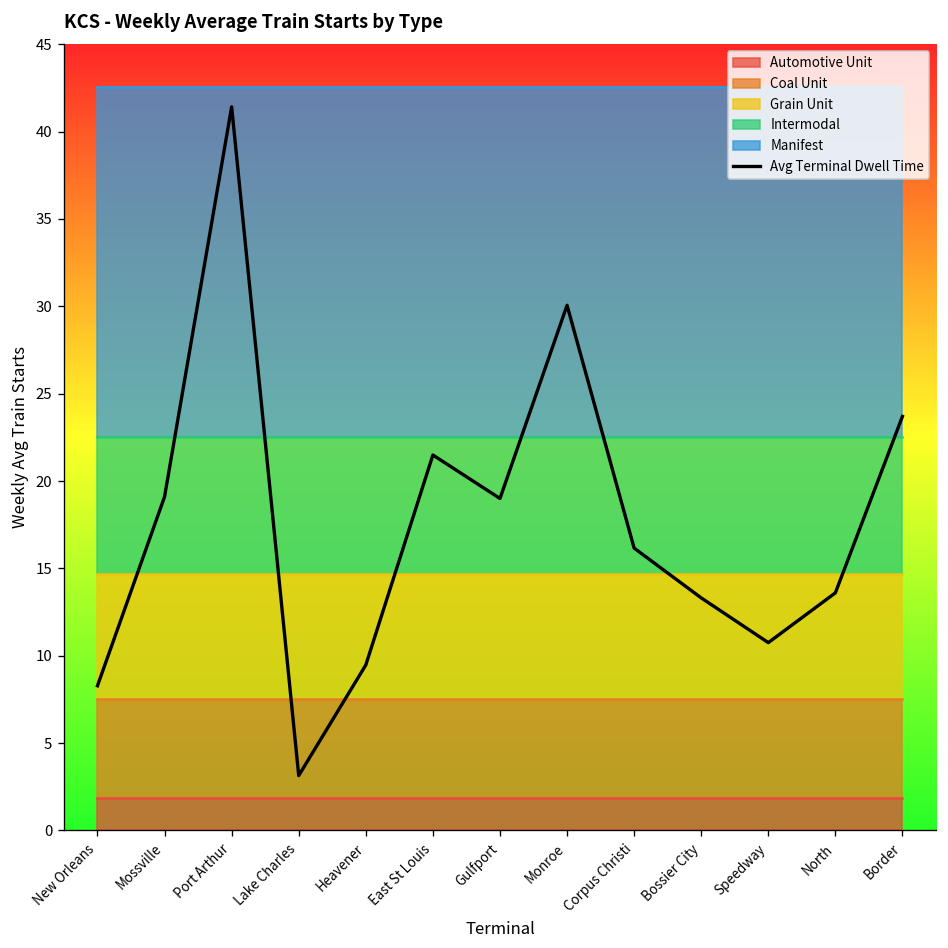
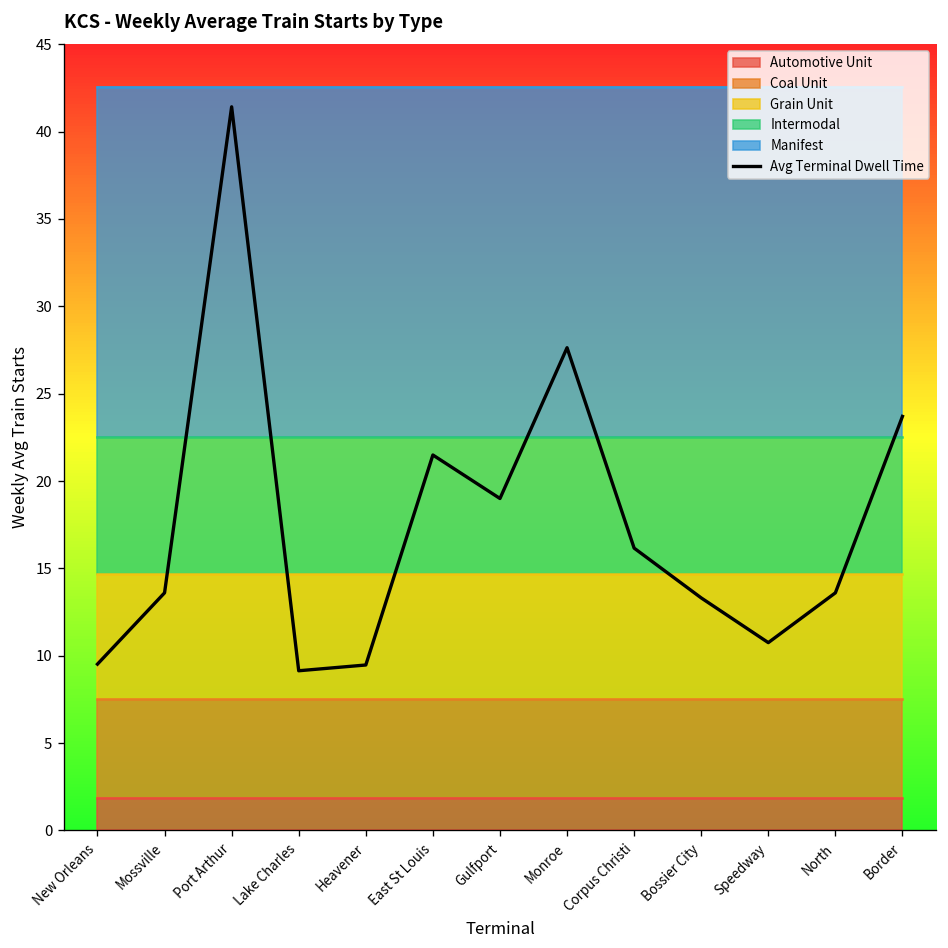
Avg Terminal Dwell Time, New Orleans: 8.3 -> 9.5
Avg Terminal Dwell Time, Mossville: 19.1 -> 13.6
Avg Terminal Dwell Time, Lake Charles: 3.1 -> 9.1
Avg Terminal Dwell Time, Monroe: 30.1 -> 27.6
